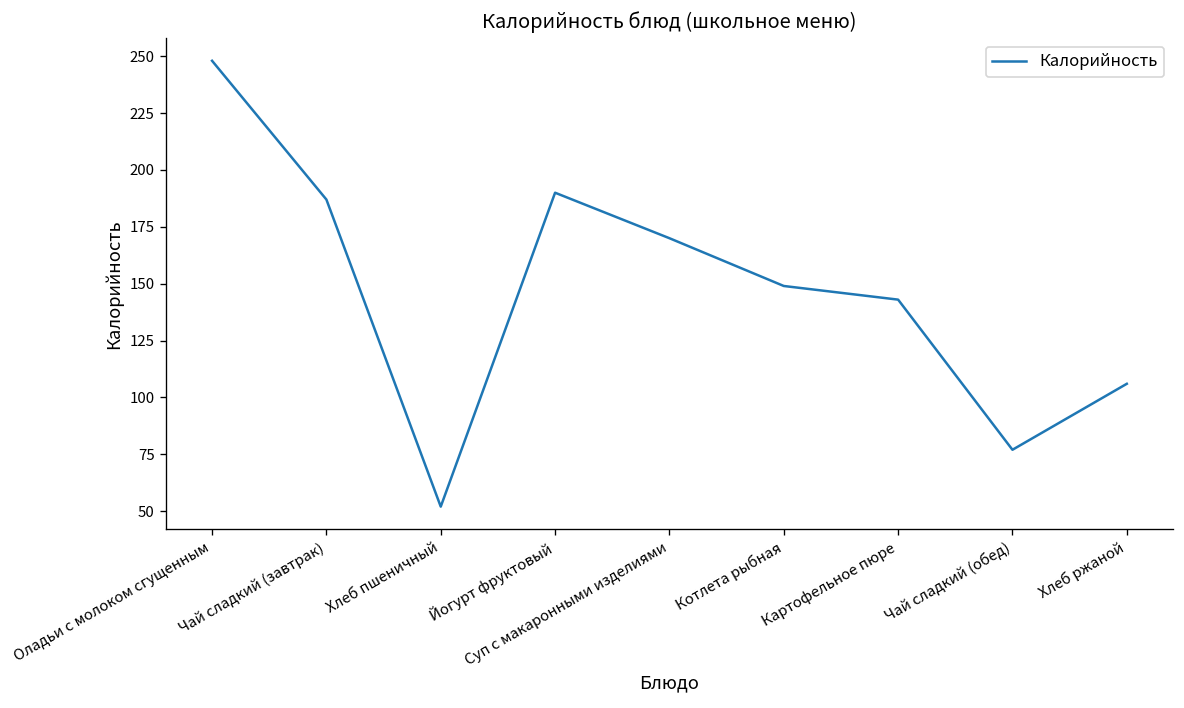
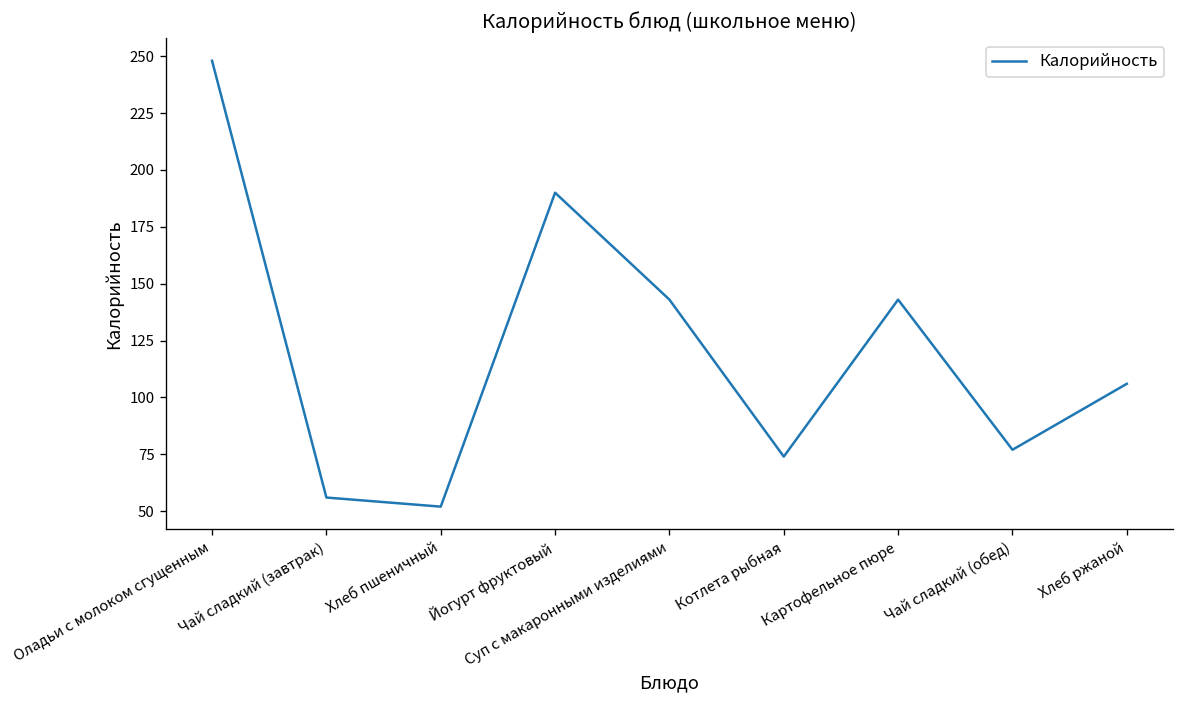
Чай сладкий (завтрак): 187 -> 56
Суп с макаронными изделиями: 170 -> 143
Котлета рыбная: 149 -> 74
